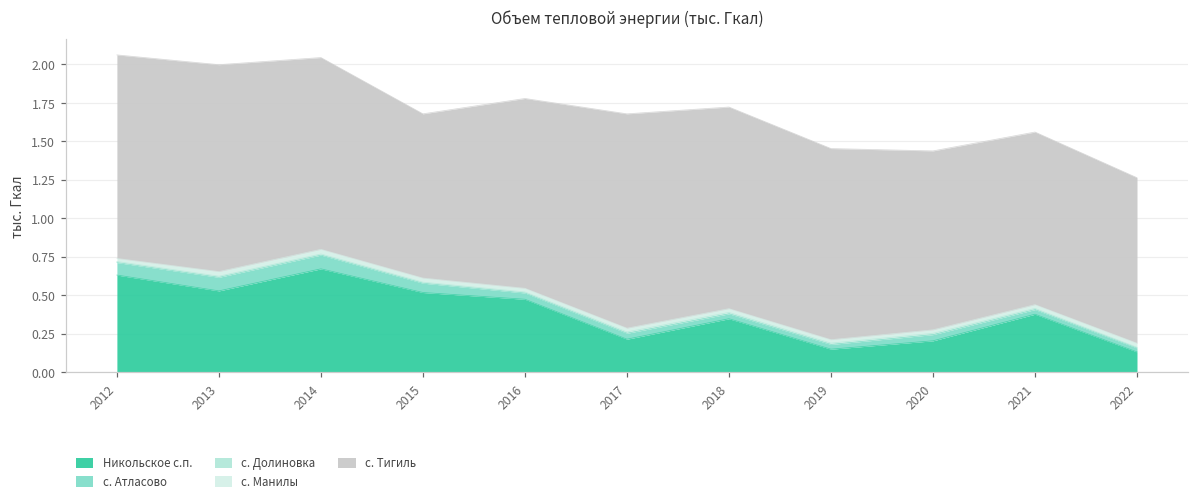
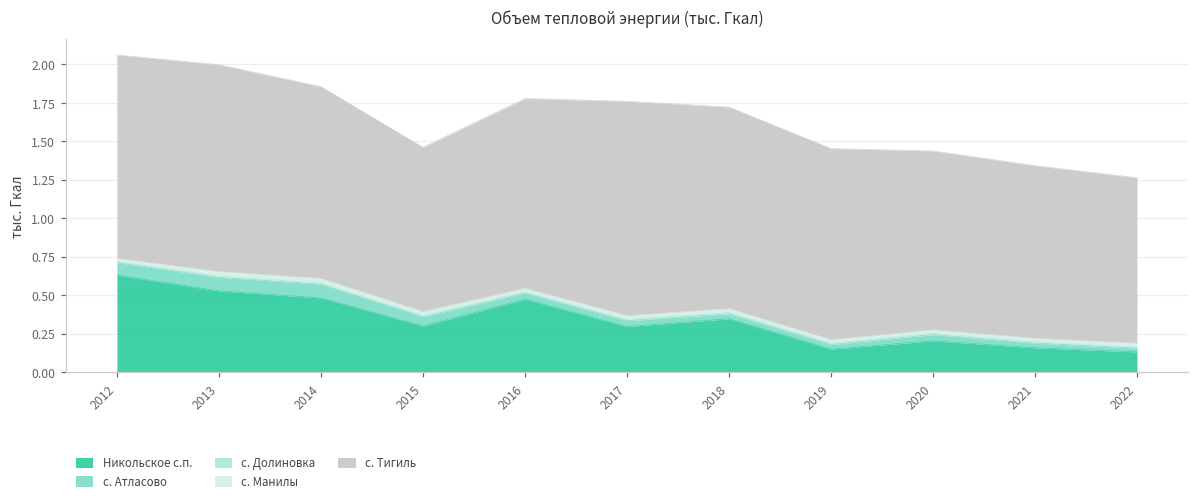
Никольское с.п., 2014: 0.67 -> 0.48
Никольское с.п., 2015: 0.52 -> 0.30
Никольское с.п., 2017: 0.21 -> 0.30
Никольское с.п., 2021: 0.38 -> 0.16
